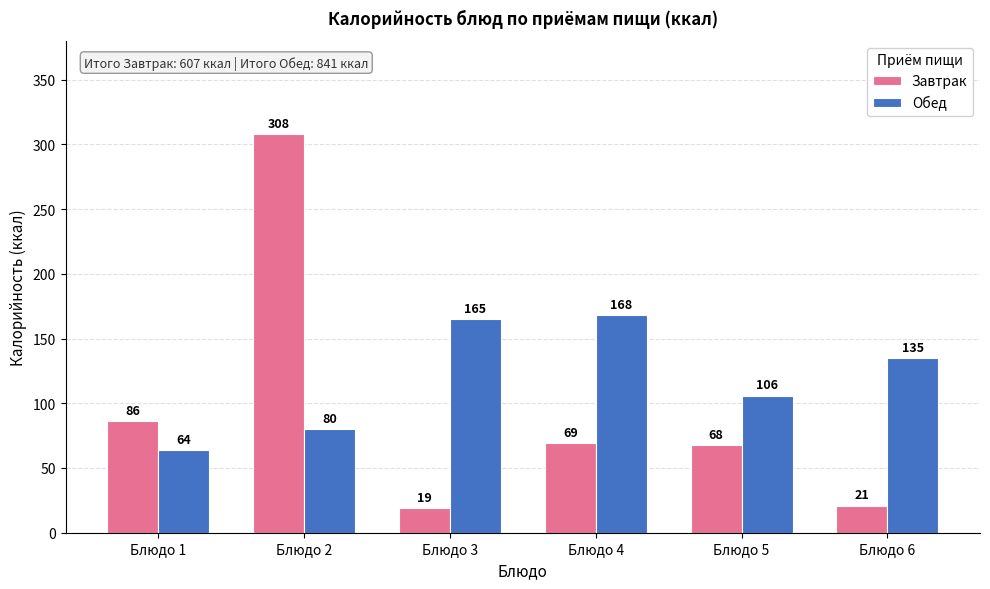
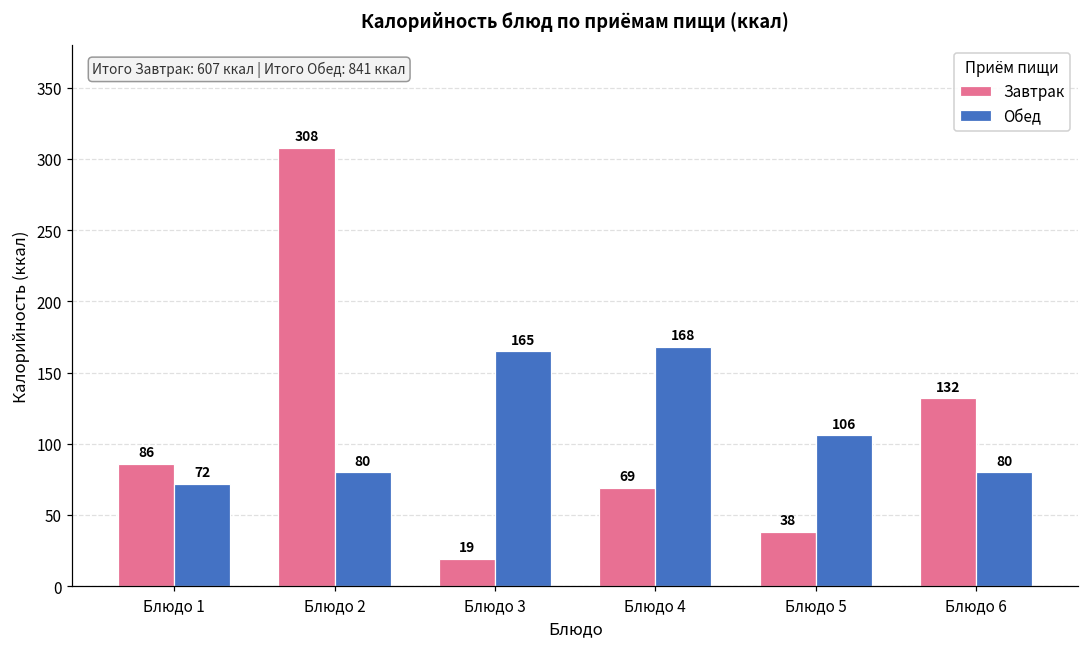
Обед, Блюдо 1: 64 -> 72
Завтрак, Блюдо 5: 68 -> 38
Завтрак, Блюдо 6: 21 -> 132
Обед, Блюдо 6: 135 -> 80
